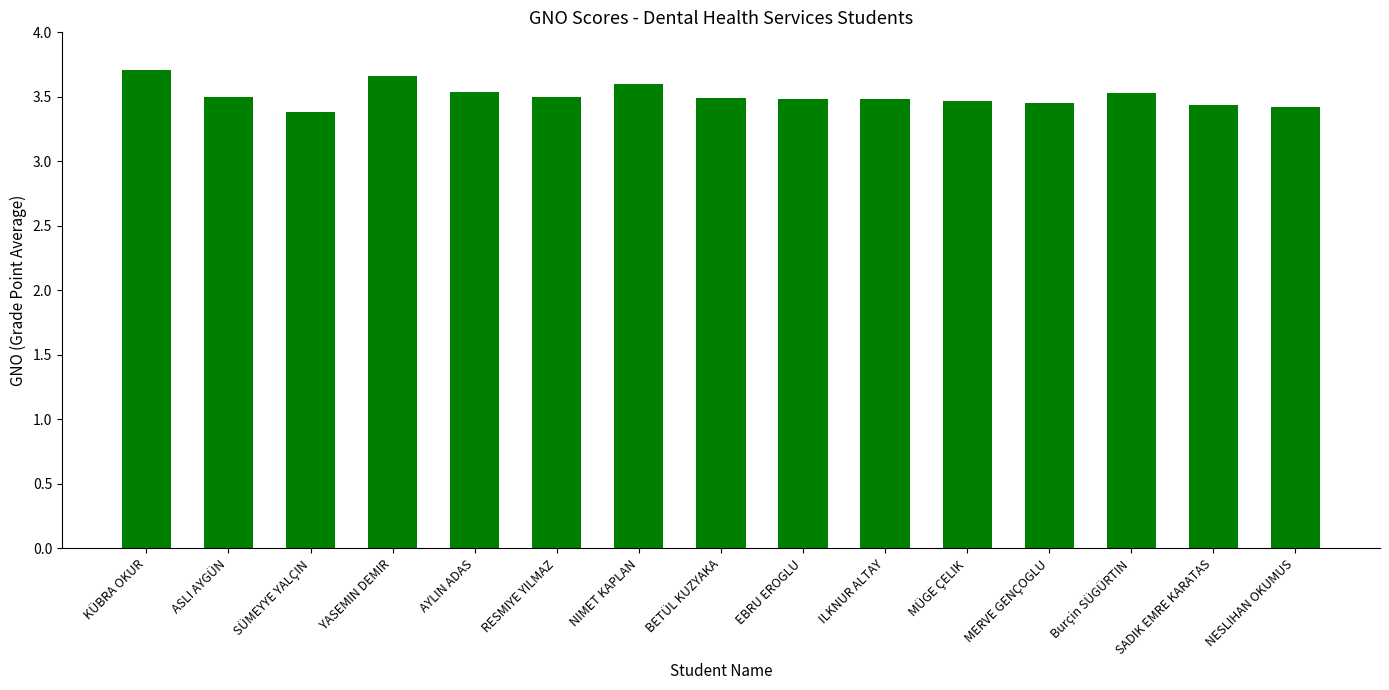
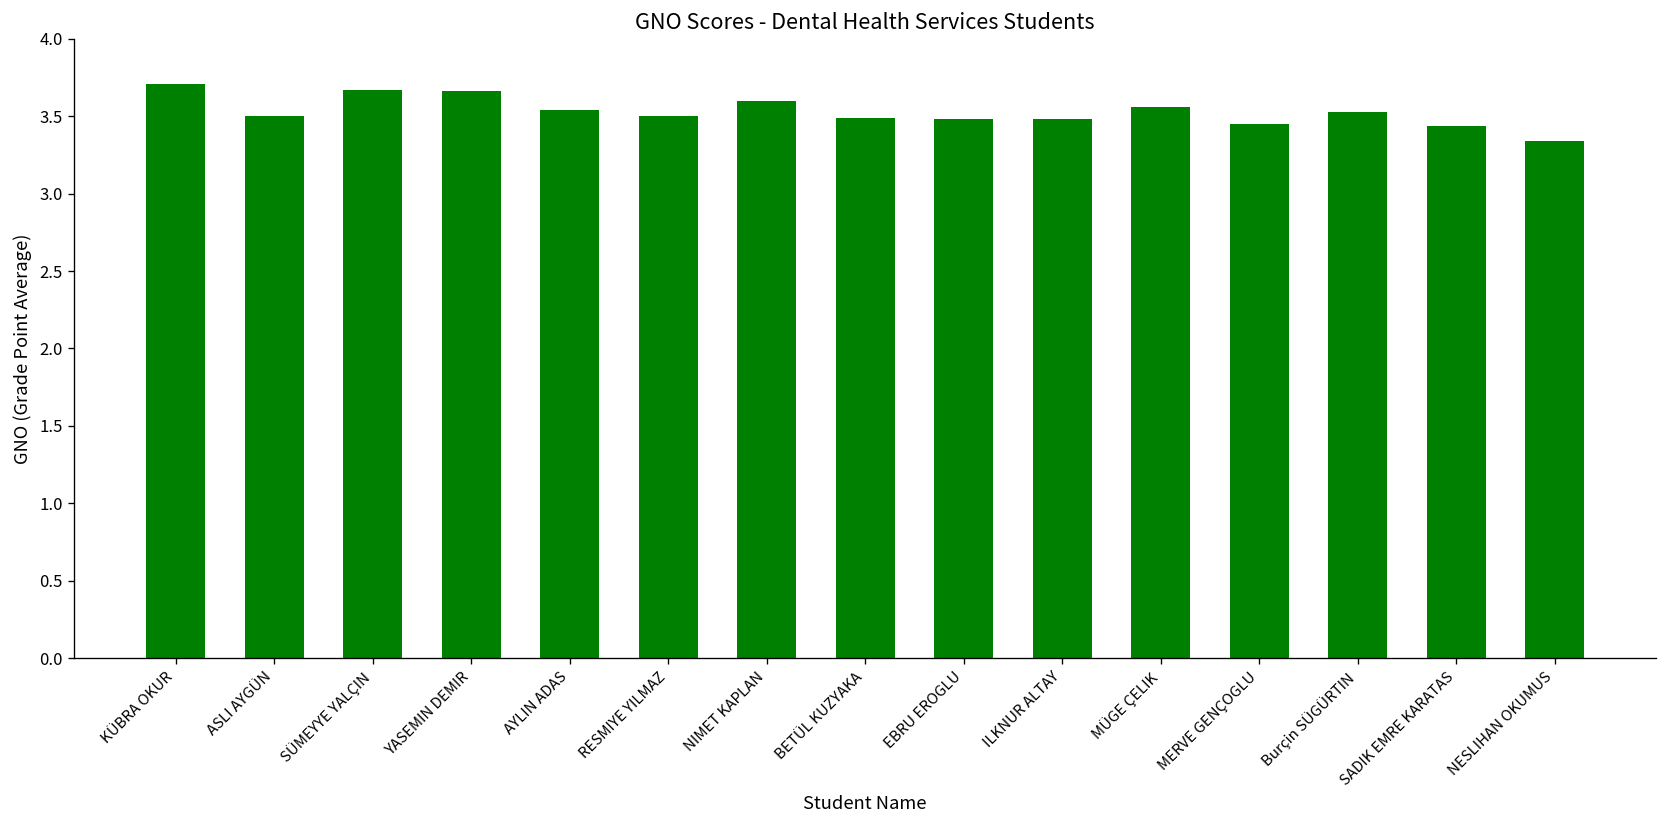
SÜMEYYE YALÇIN: 3.38 -> 3.67
MÜGE ÇELIK: 3.47 -> 3.56
NESLIHAN OKUMUS: 3.42 -> 3.34
